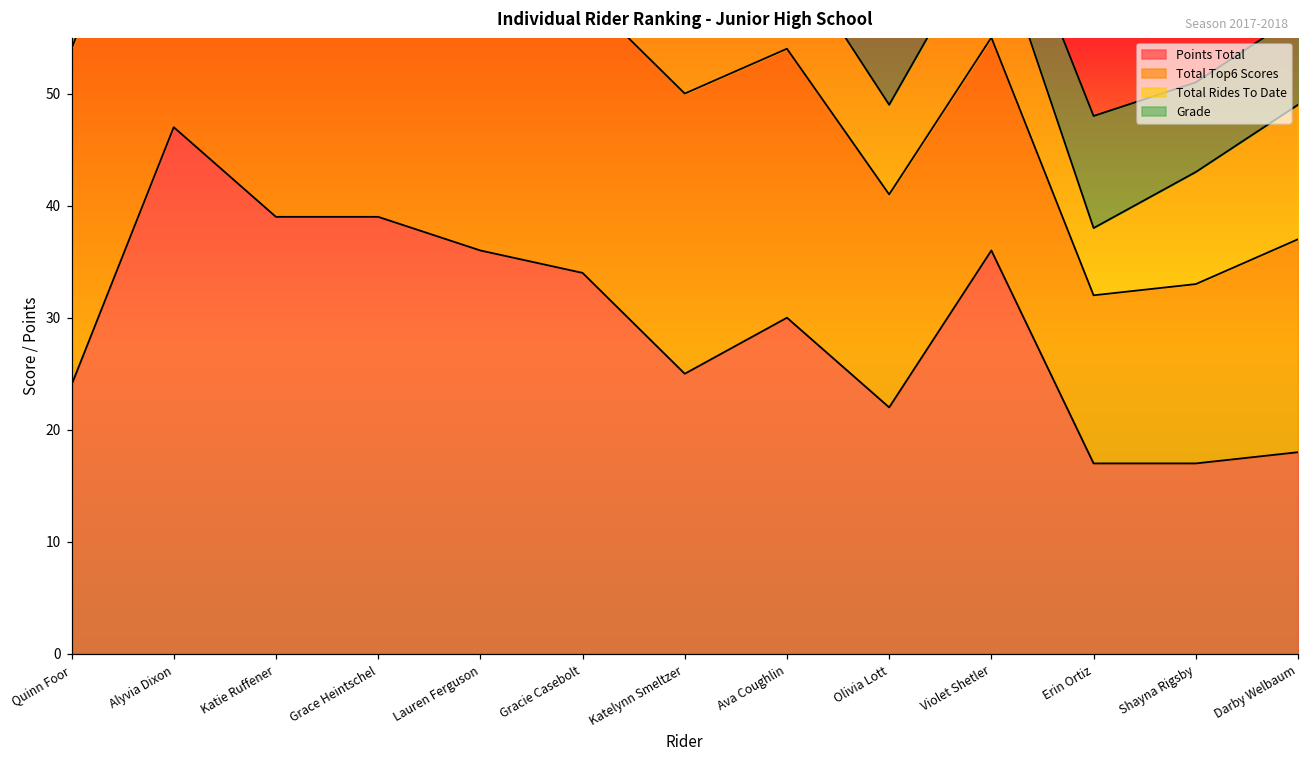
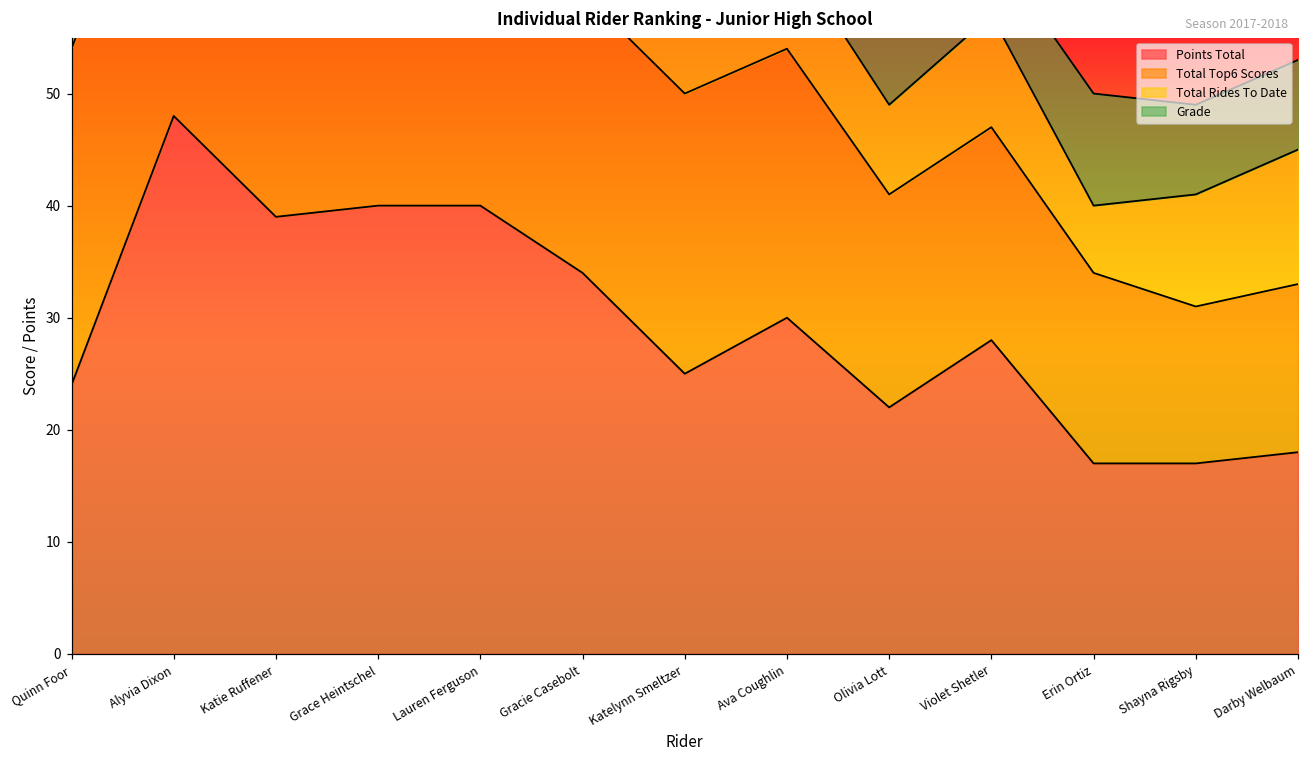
Points Total, Alyvia Dixon: 47 -> 48
Points Total, Grace Heintschel: 39 -> 40
Points Total, Lauren Ferguson: 36 -> 40
Points Total, Violet Shetler: 36 -> 28
Total Top6 Scores, Erin Ortiz: 15 -> 17
Total Top6 Scores, Shayna Rigsby: 16 -> 14
Total Top6 Scores, Darby Welbaum: 19 -> 15
